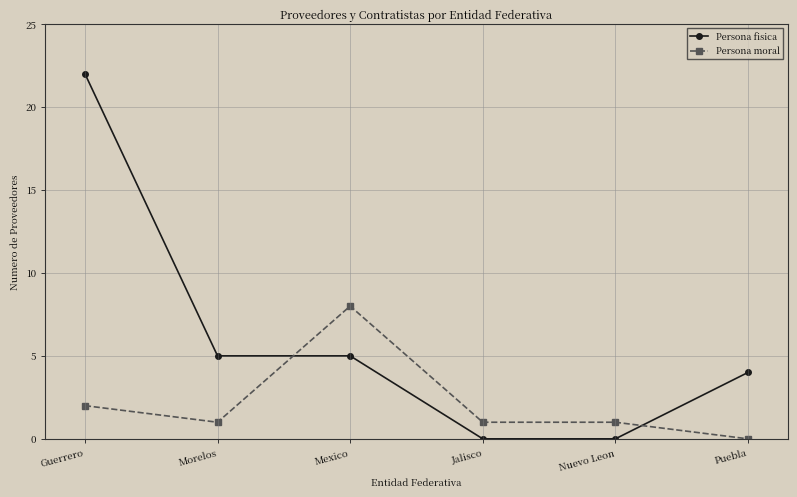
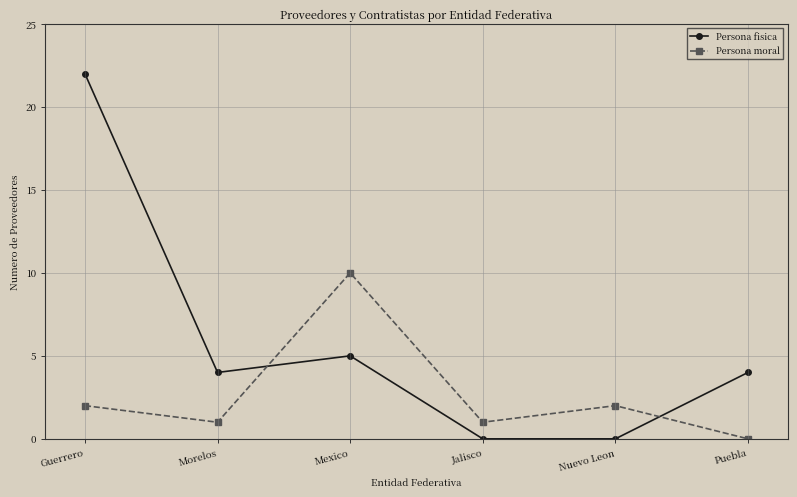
Persona fisica, Morelos: 5 -> 4
Persona moral, Mexico: 8 -> 10
Persona moral, Nuevo Leon: 1 -> 2
